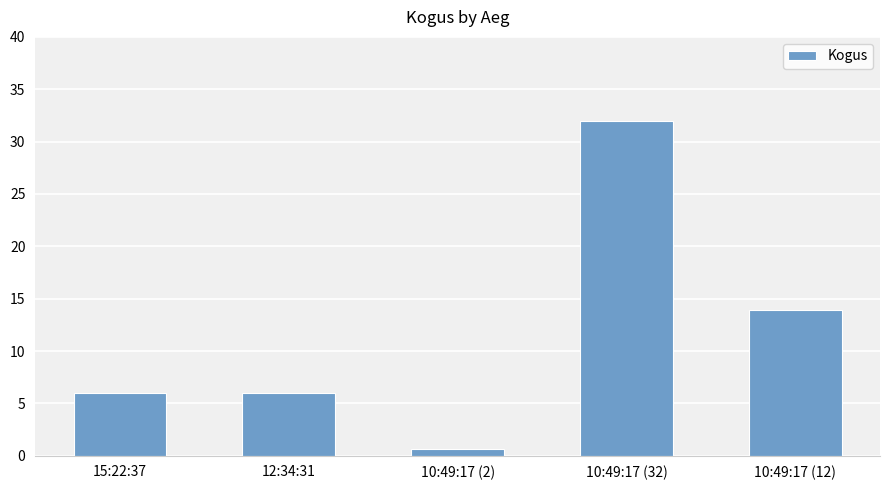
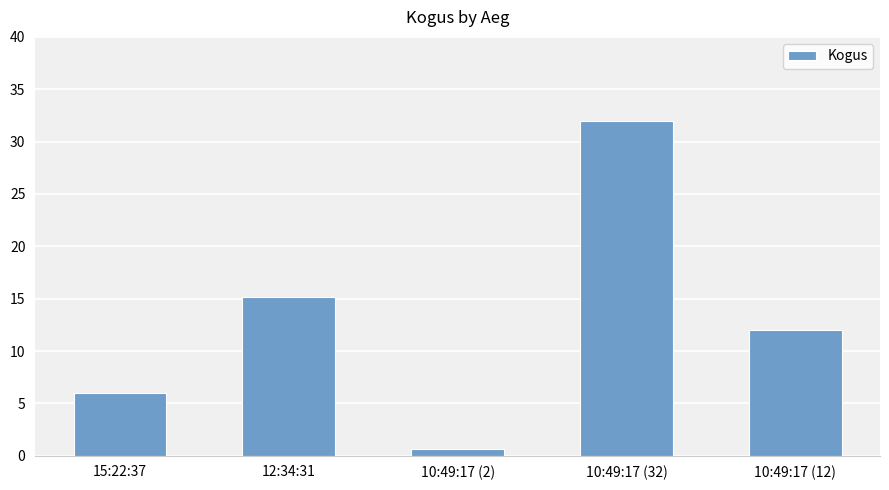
12:34:31: 6.0 -> 15.2
10:49:17 (12): 13.9 -> 12.0
